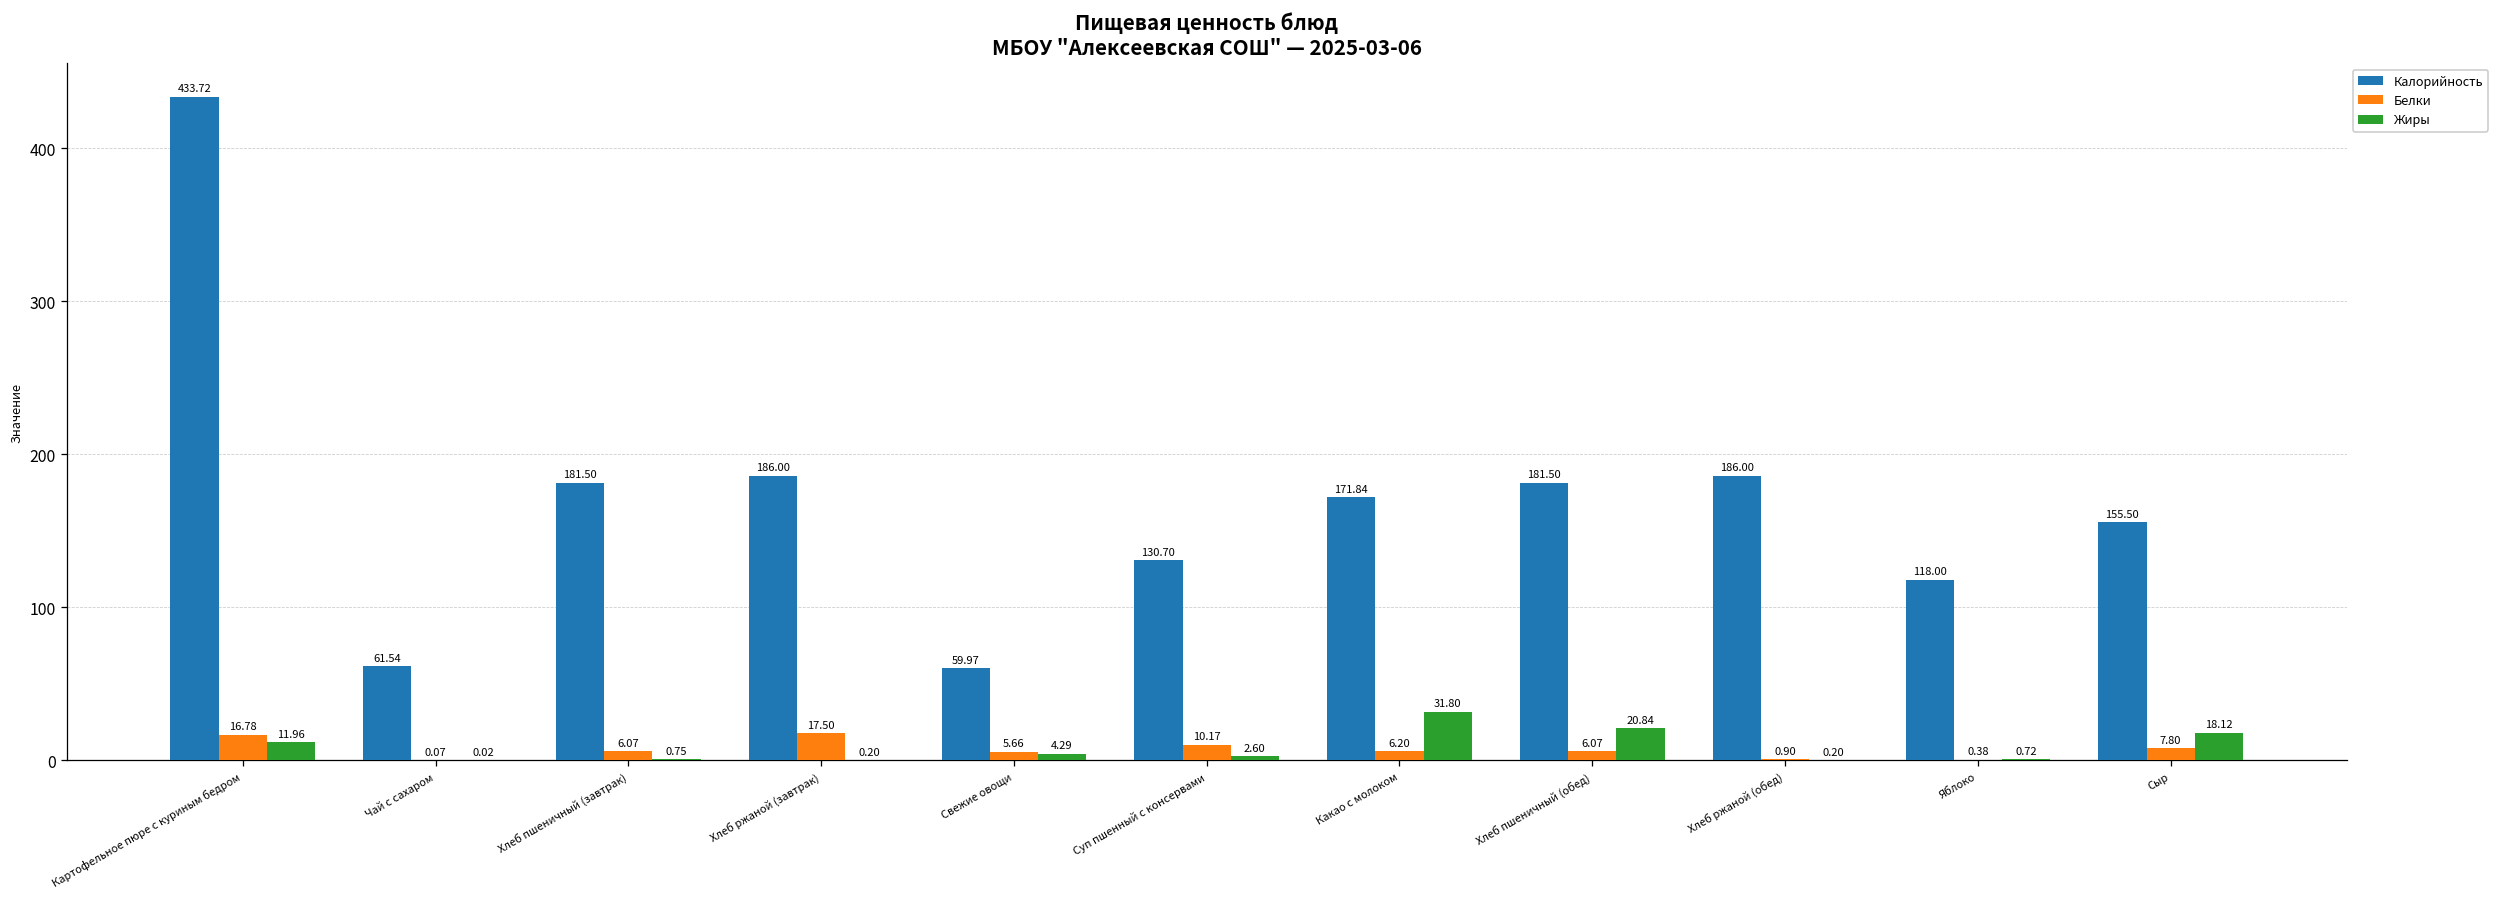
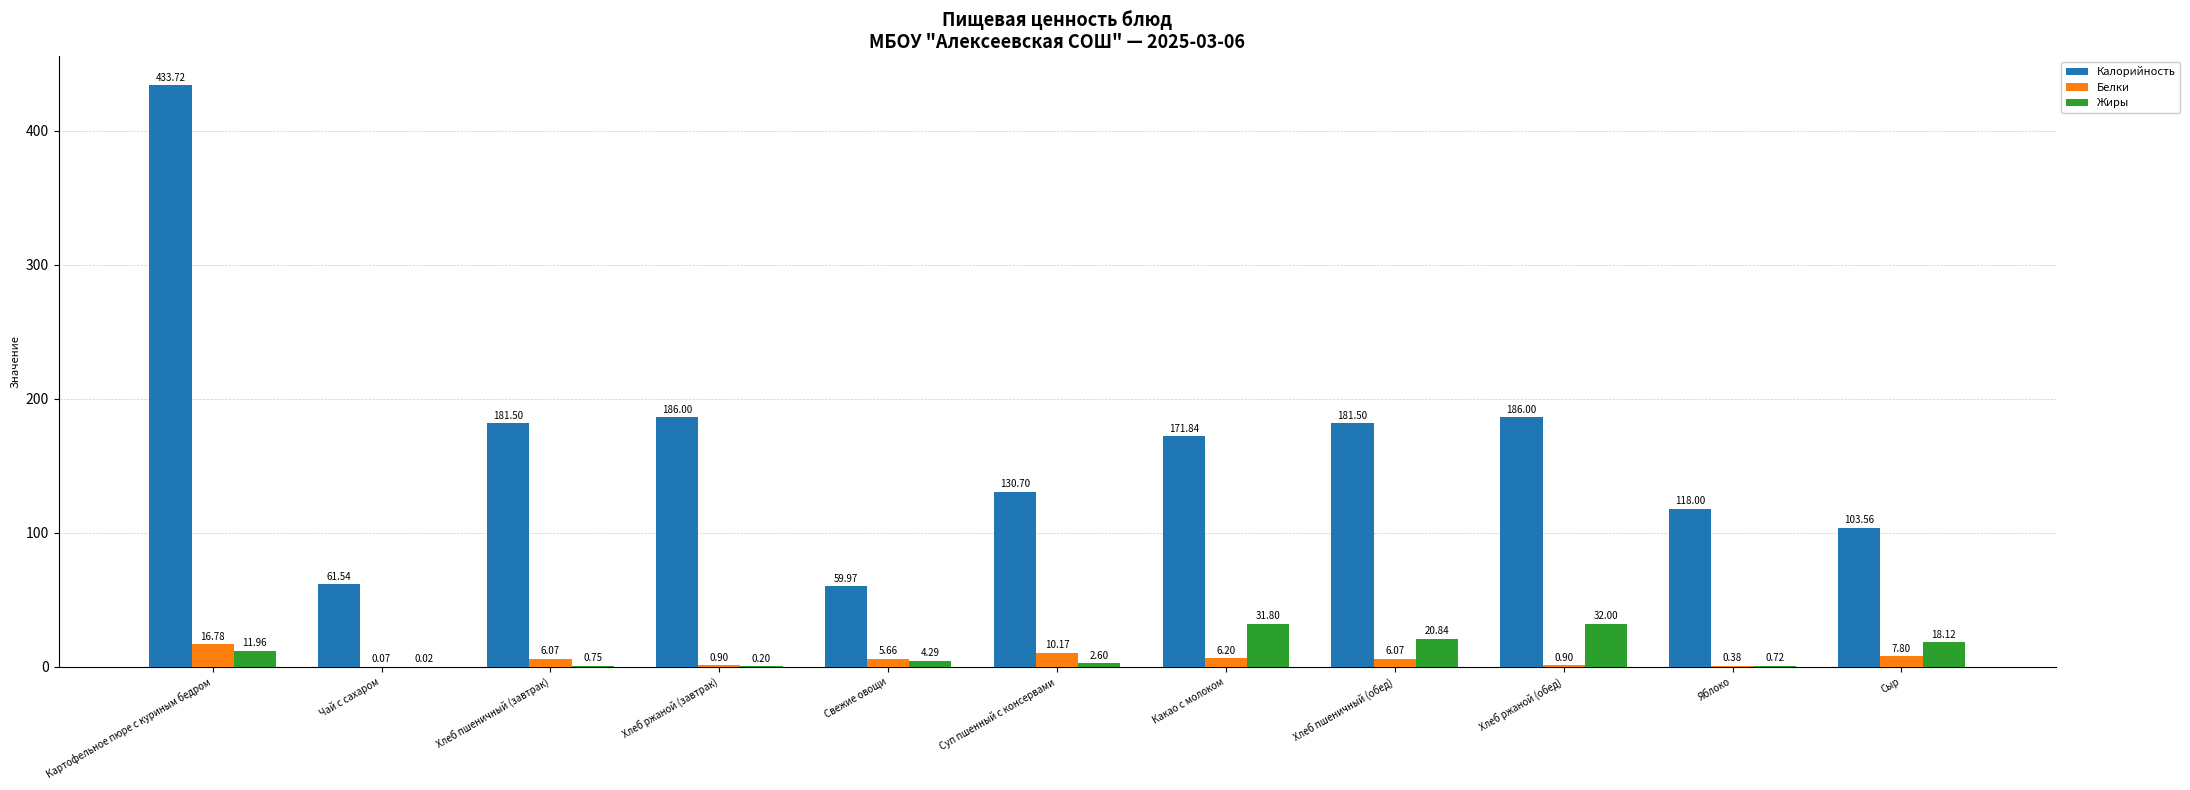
Белки, Хлеб ржаной (завтрак): 17.50 -> 0.90
Жиры, Хлеб ржаной (обед): 0.20 -> 32.00
Калорийность, Сыр: 155.50 -> 103.56
